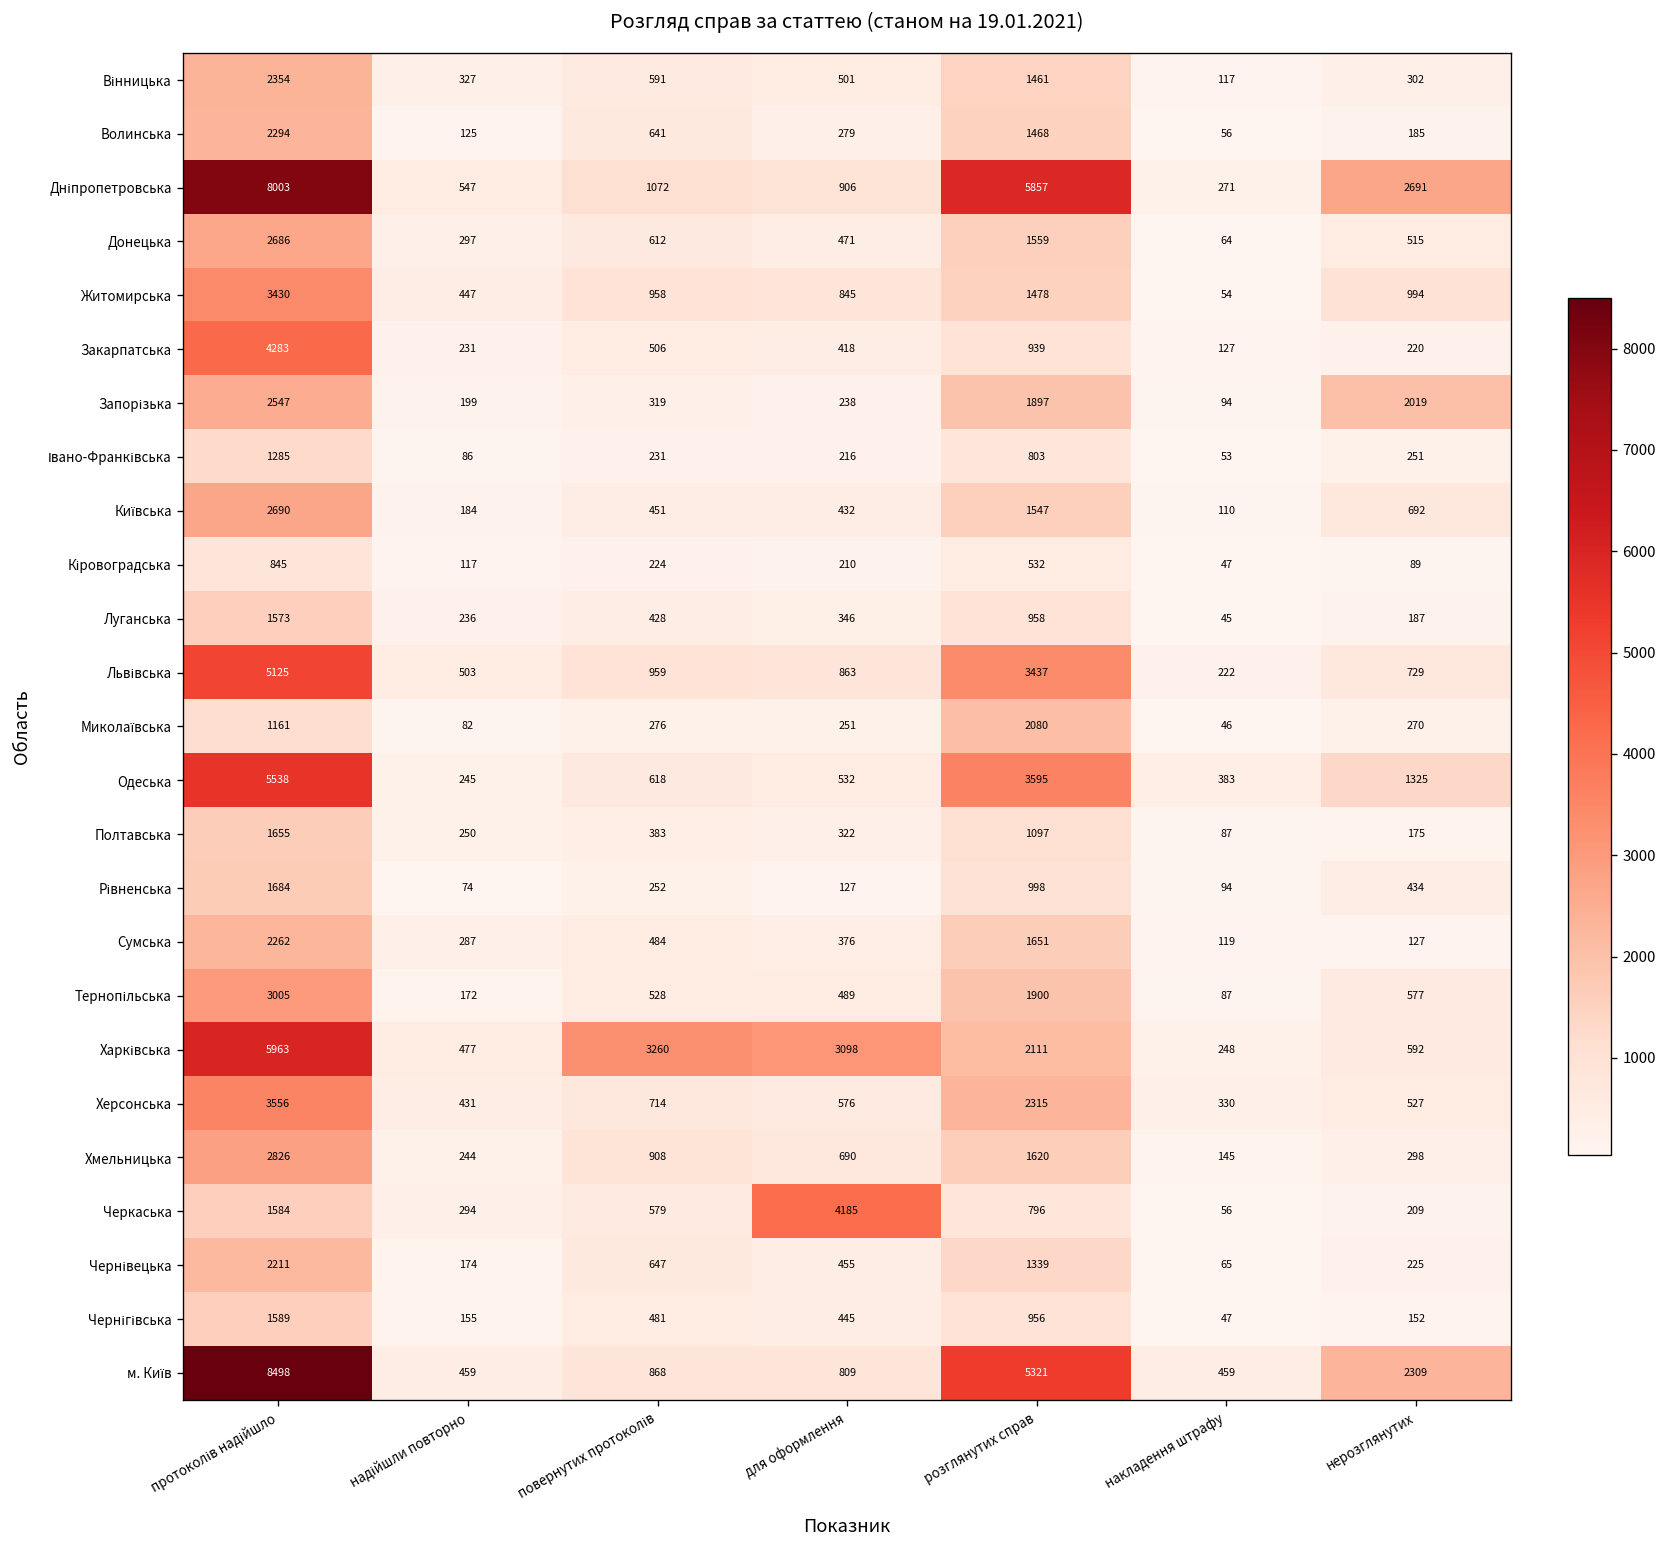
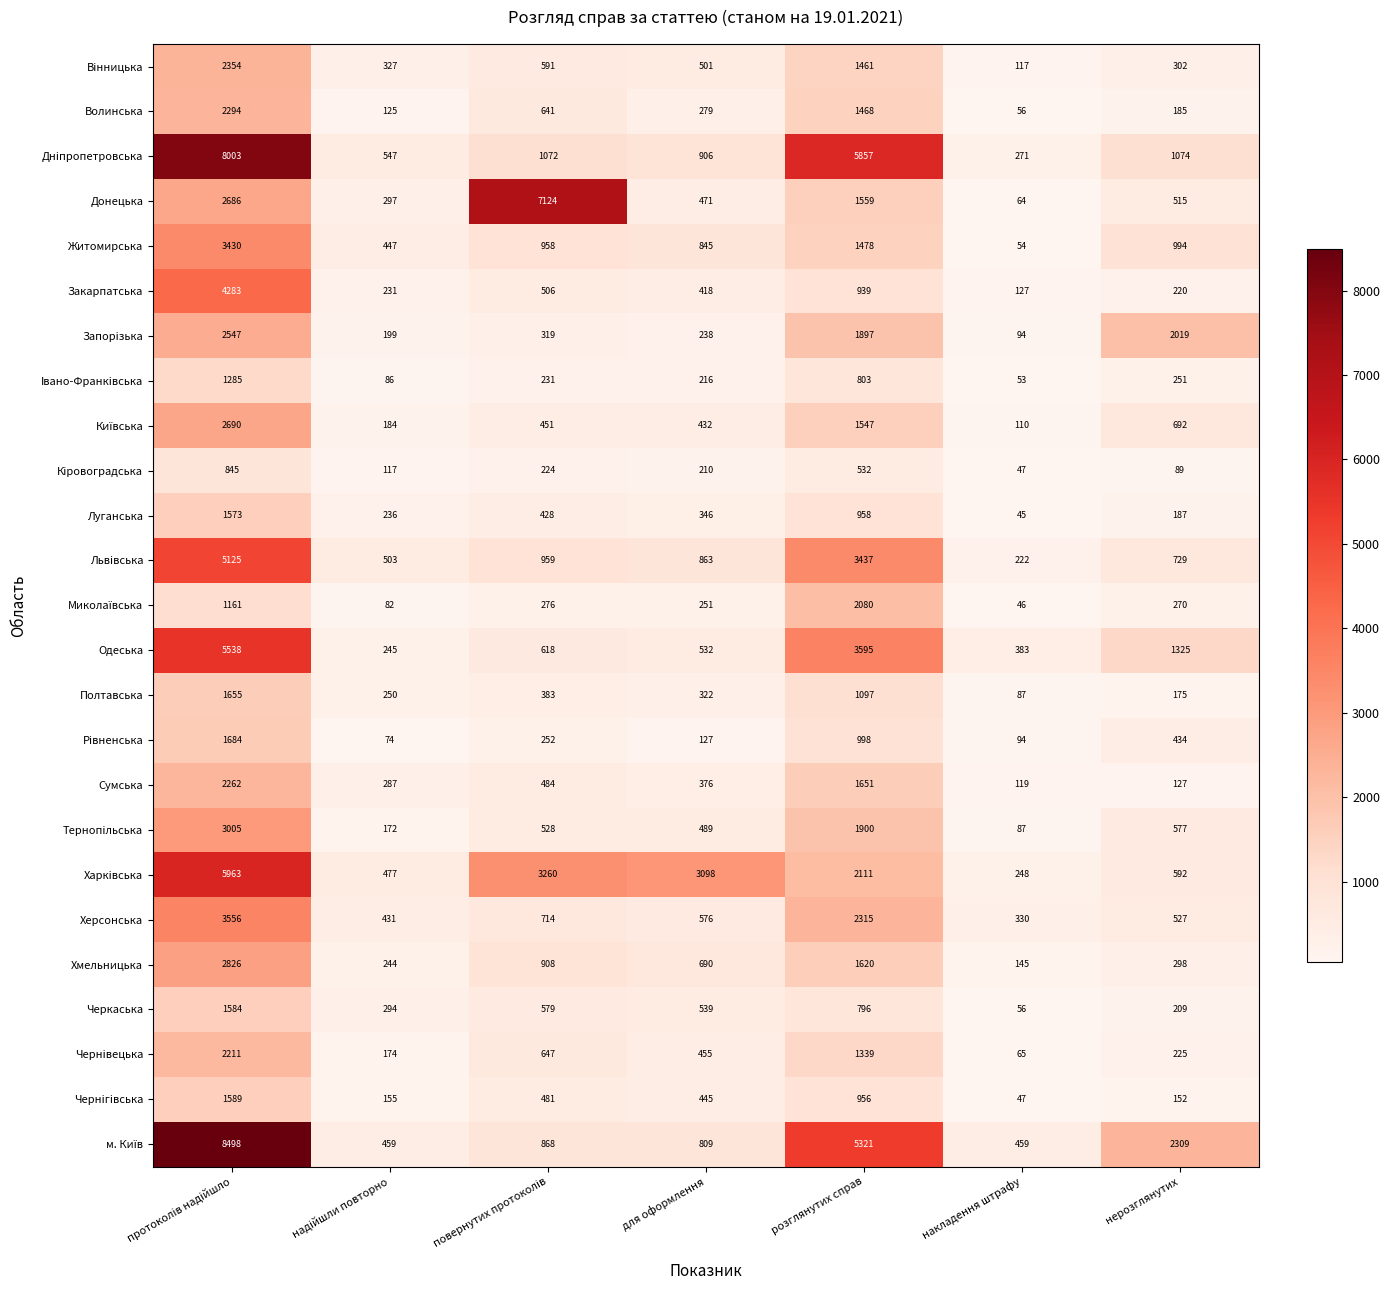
Дніпропетровська, нерозглянутих: 2691 -> 1074
Донецька, повернутих протоколів: 612 -> 7124
Черкаська, для оформлення: 4185 -> 539
